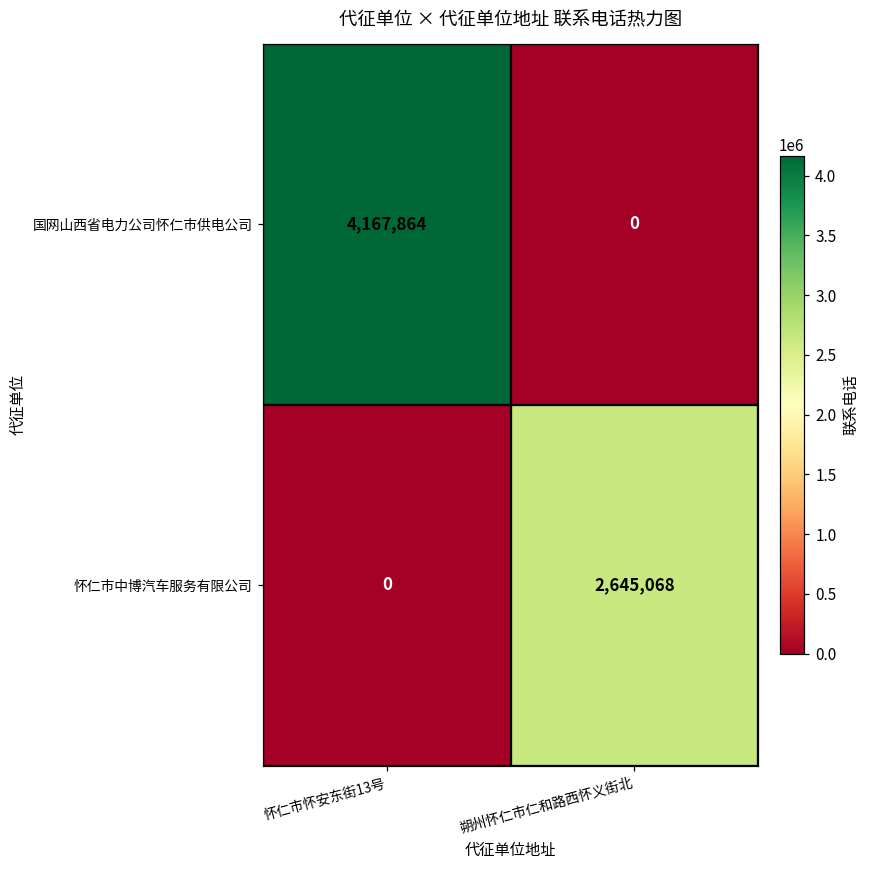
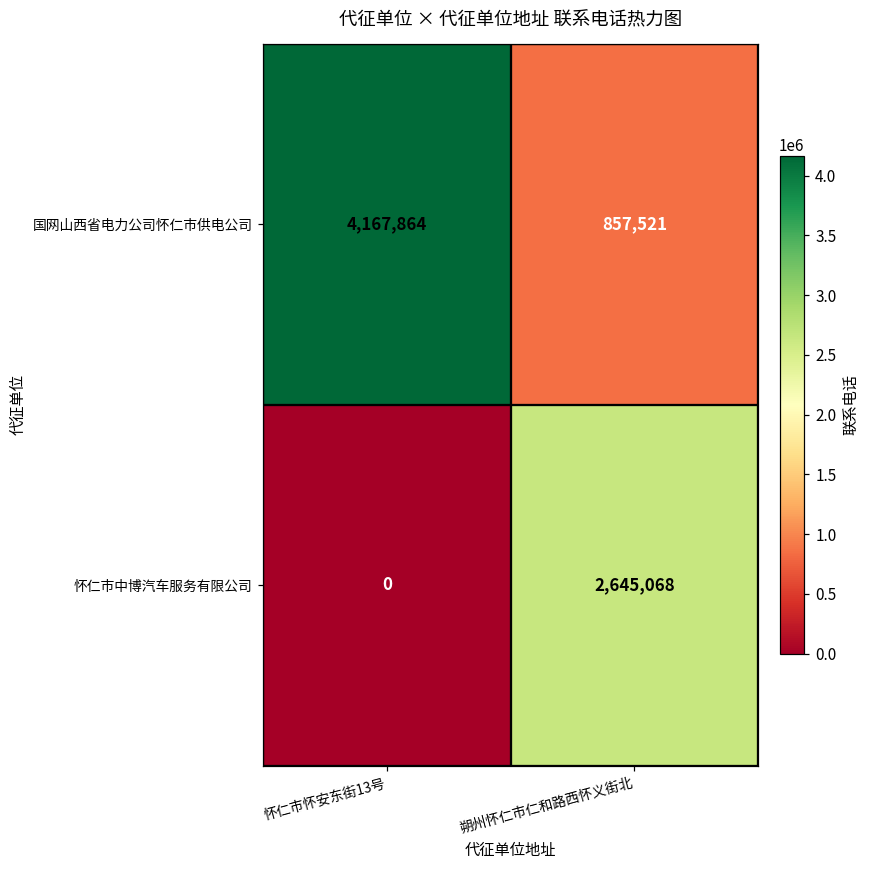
国网山西省电力公司怀仁市供电公司, 朔州怀仁市仁和路西怀义街北: 0 -> 857,521
